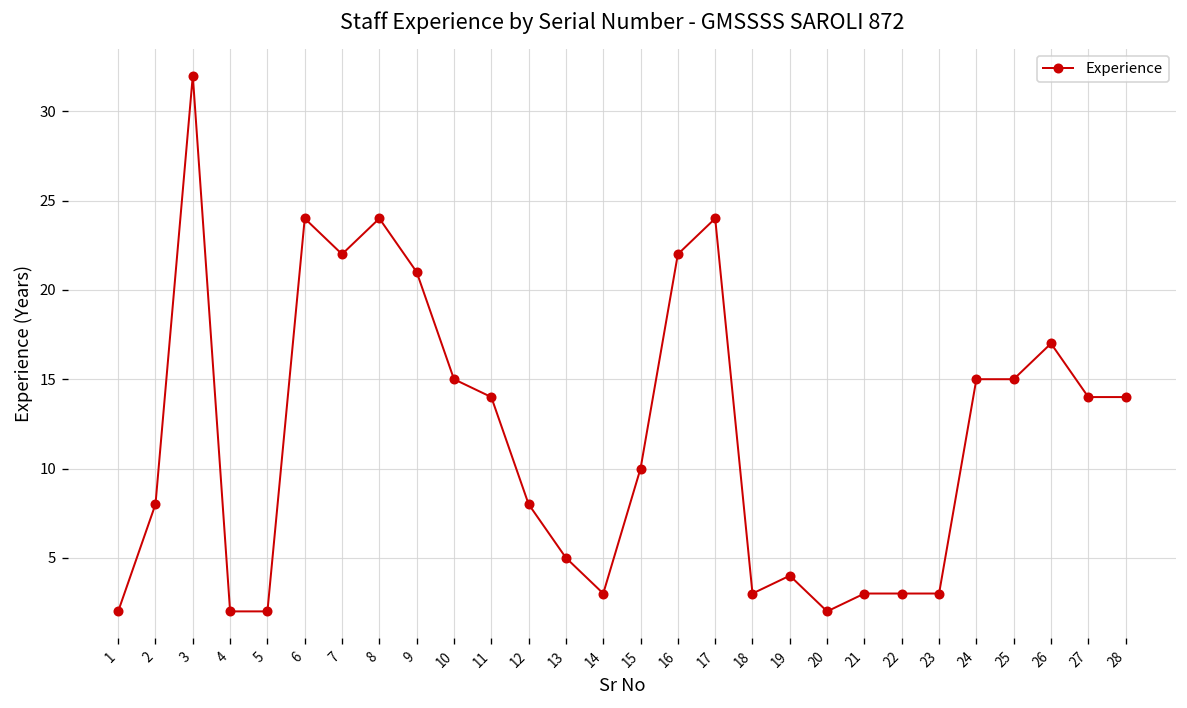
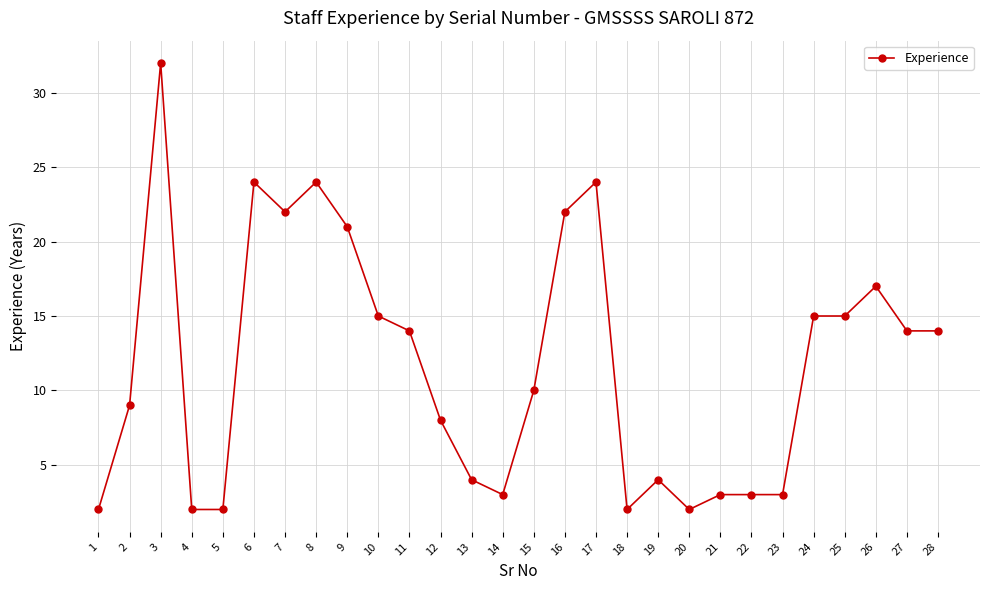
2: 8 -> 9
13: 5 -> 4
18: 3 -> 2
